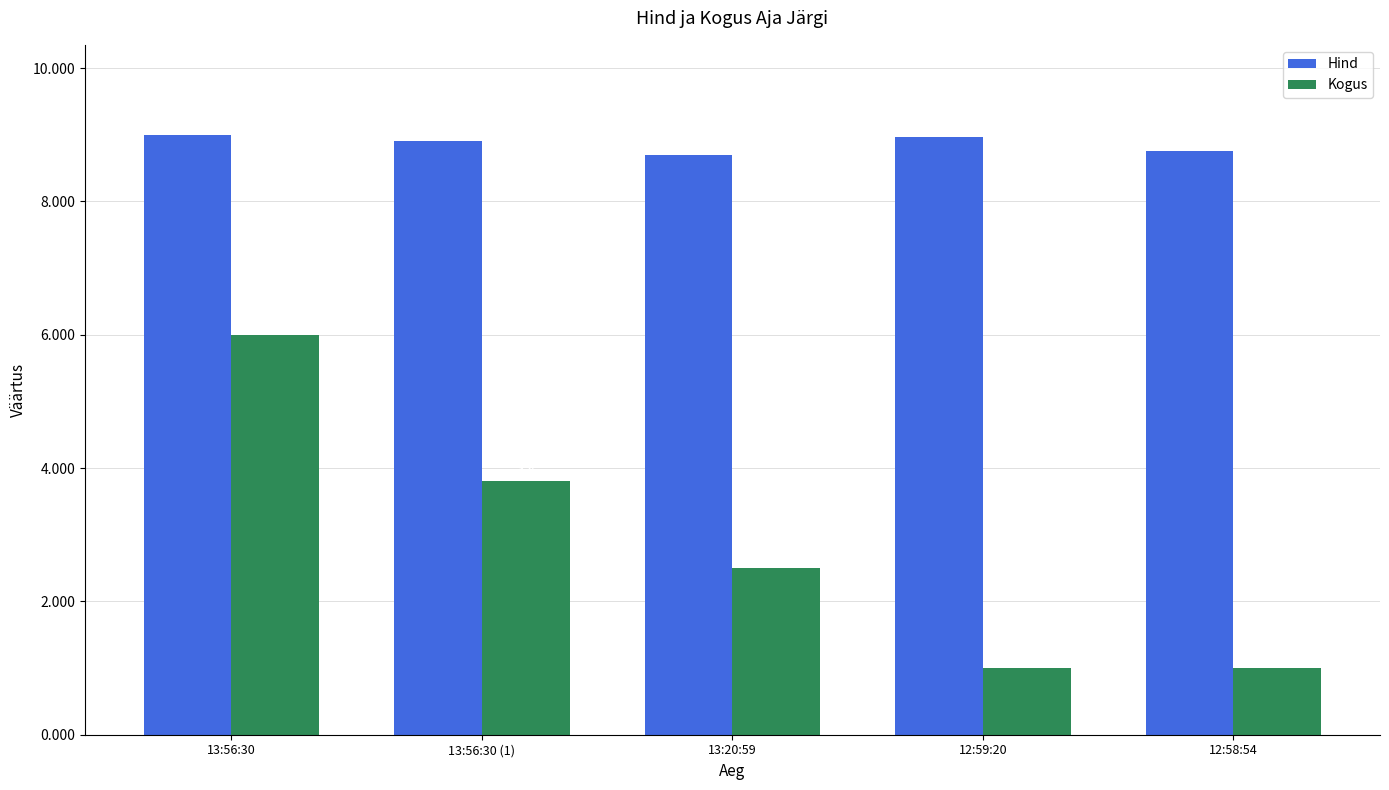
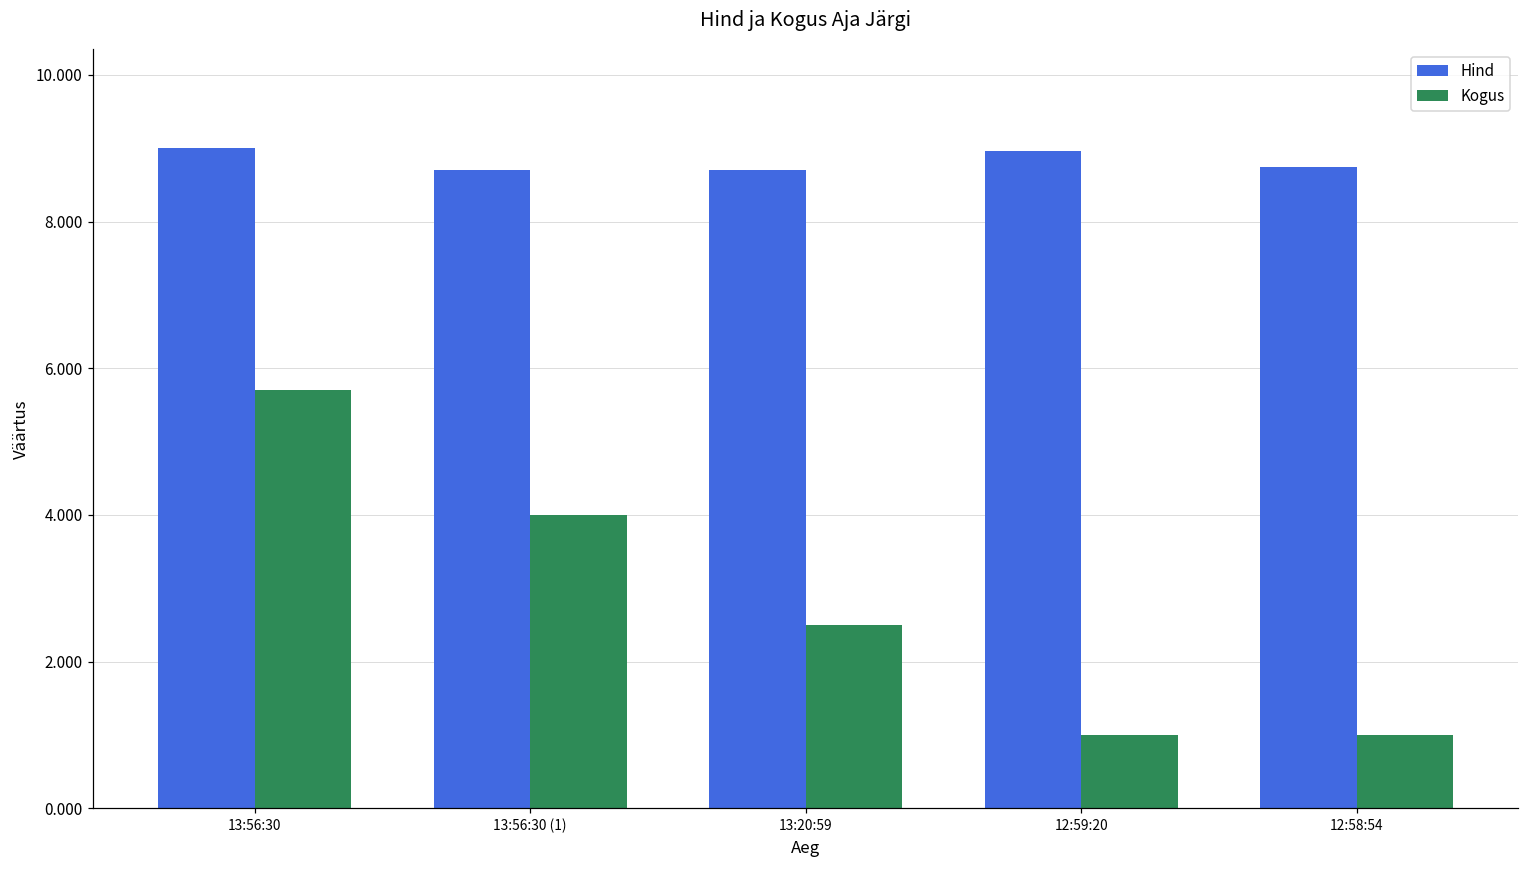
Kogus, 13:56:30: 6.0 -> 5.7
Hind, 13:56:30 (1): 8.9 -> 8.7
Kogus, 13:56:30 (1): 3.8 -> 4.0
